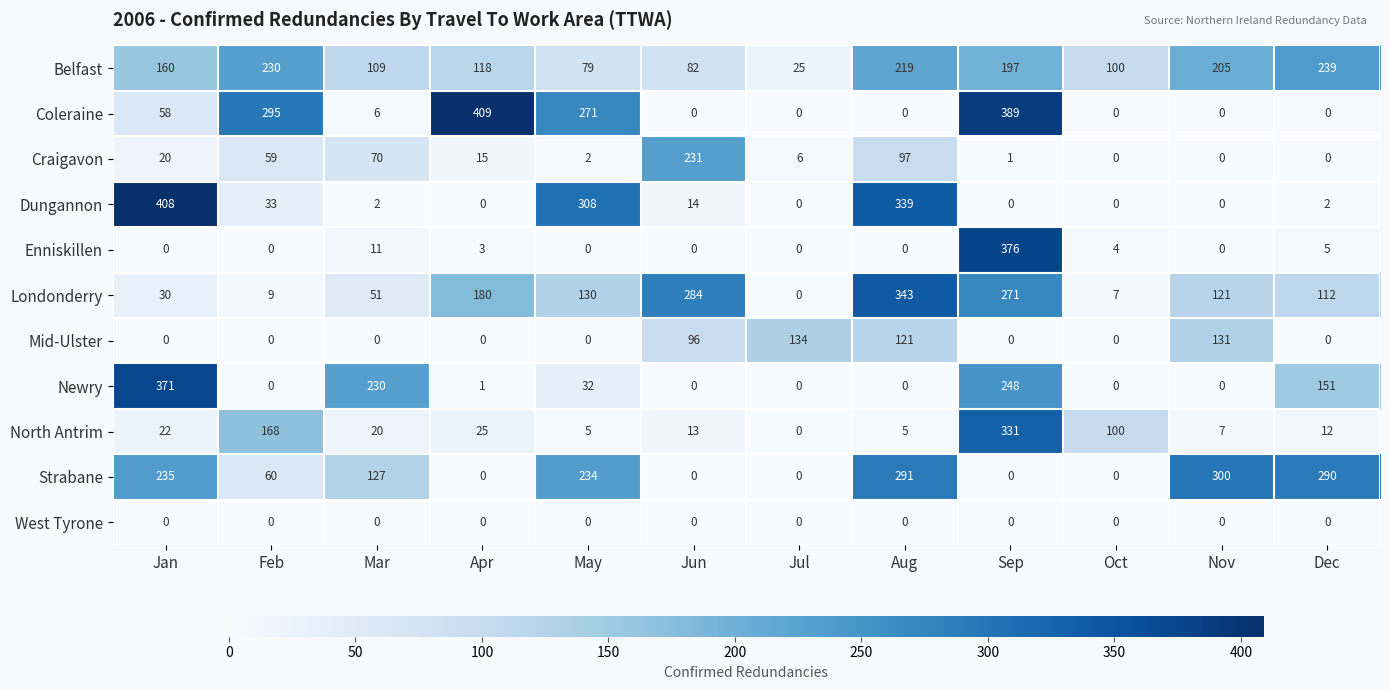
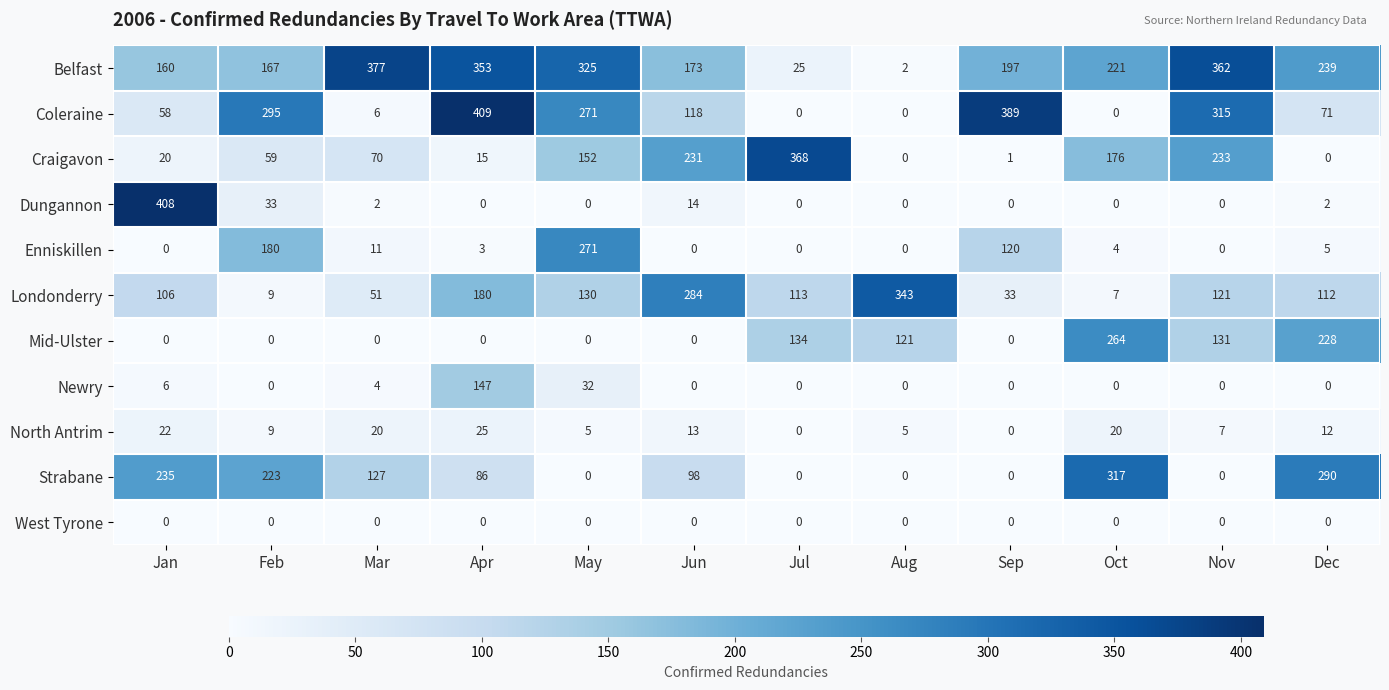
Belfast, Feb: 230 -> 167
Belfast, Mar: 109 -> 377
Belfast, Apr: 118 -> 353
Belfast, May: 79 -> 325
Belfast, Jun: 82 -> 173
Belfast, Aug: 219 -> 2
Belfast, Oct: 100 -> 221
Belfast, Nov: 205 -> 362
Coleraine, Jun: 0 -> 118
Coleraine, Nov: 0 -> 315
Coleraine, Dec: 0 -> 71
Craigavon, May: 2 -> 152
Craigavon, Jul: 6 -> 368
Craigavon, Aug: 97 -> 0
Craigavon, Oct: 0 -> 176
Craigavon, Nov: 0 -> 233
Dungannon, May: 308 -> 0
Dungannon, Aug: 339 -> 0
Enniskillen, Feb: 0 -> 180
Enniskillen, May: 0 -> 271
Enniskillen, Sep: 376 -> 120
Londonderry, Jan: 30 -> 106
Londonderry, Jul: 0 -> 113
Londonderry, Sep: 271 -> 33
Mid-Ulster, Jun: 96 -> 0
Mid-Ulster, Oct: 0 -> 264
Mid-Ulster, Dec: 0 -> 228
Newry, Jan: 371 -> 6
Newry, Mar: 230 -> 4
Newry, Apr: 1 -> 147
Newry, Sep: 248 -> 0
Newry, Dec: 151 -> 0
North Antrim, Feb: 168 -> 9
North Antrim, Sep: 331 -> 0
North Antrim, Oct: 100 -> 20
Strabane, Feb: 60 -> 223
Strabane, Apr: 0 -> 86
Strabane, May: 234 -> 0
Strabane, Jun: 0 -> 98
Strabane, Aug: 291 -> 0
Strabane, Oct: 0 -> 317
Strabane, Nov: 300 -> 0
